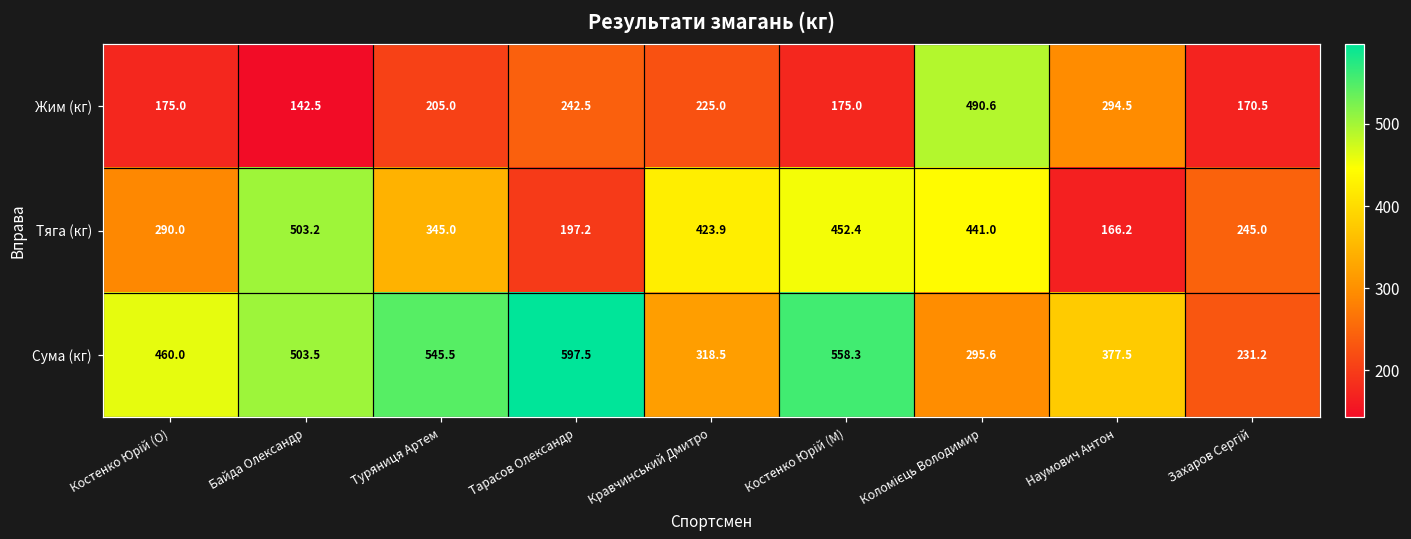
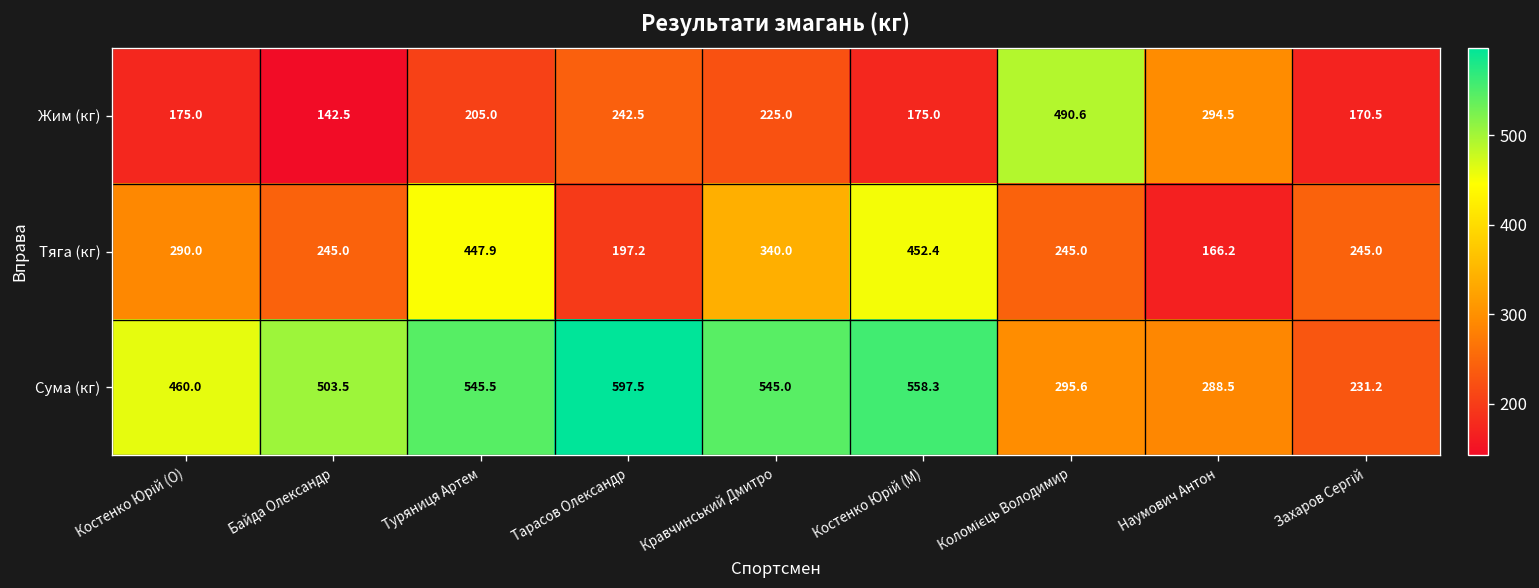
Тяга (кг), Байда Олександр: 503.2 -> 245.0
Тяга (кг), Туряниця Артем: 345.0 -> 447.9
Тяга (кг), Кравчинський Дмитро: 423.9 -> 340.0
Тяга (кг), Коломієць Володимир: 441.0 -> 245.0
Сума (кг), Кравчинський Дмитро: 318.5 -> 545.0
Сума (кг), Наумович Антон: 377.5 -> 288.5
